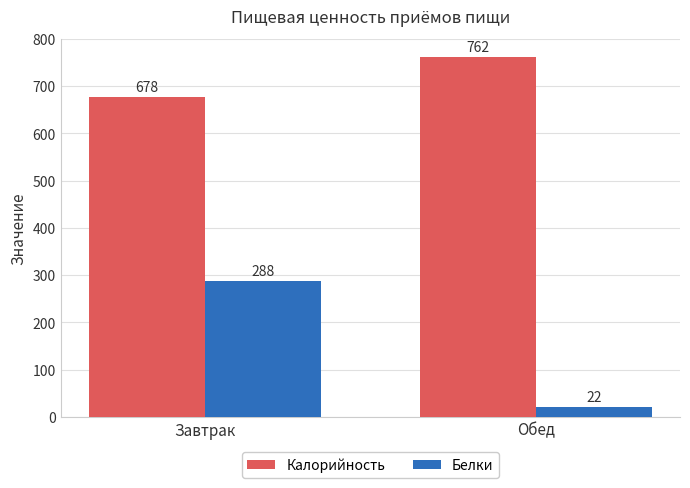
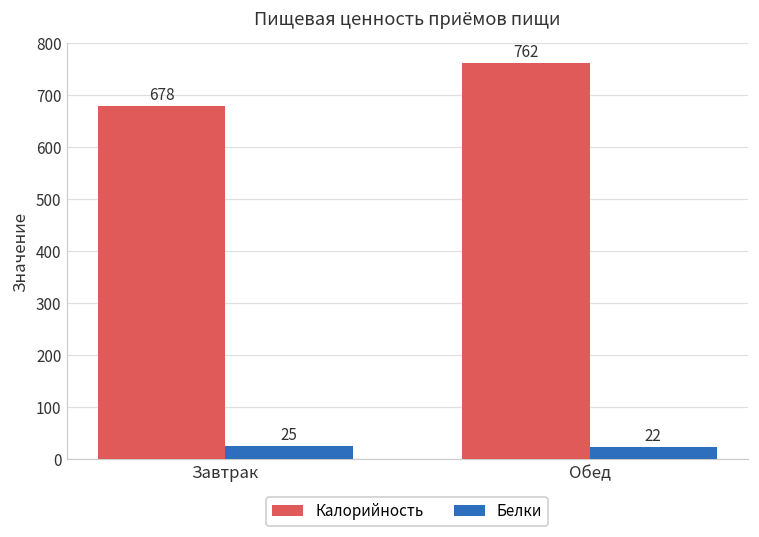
Белки, Завтрак: 288 -> 25
